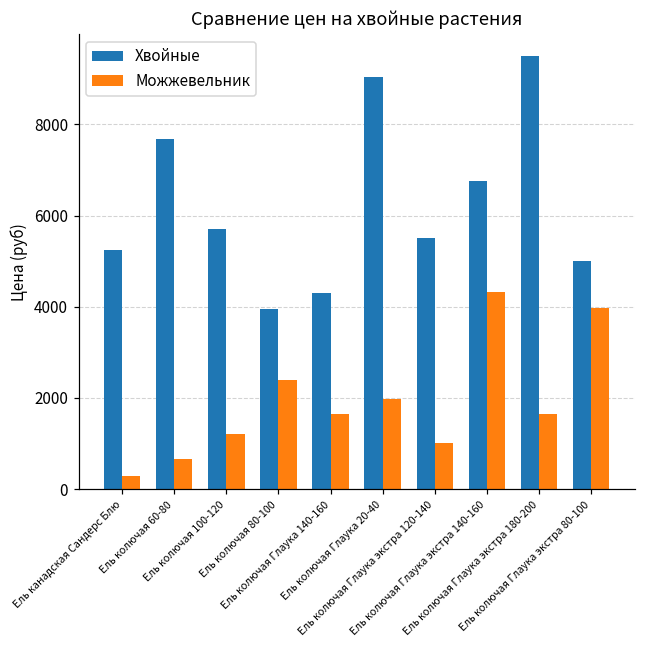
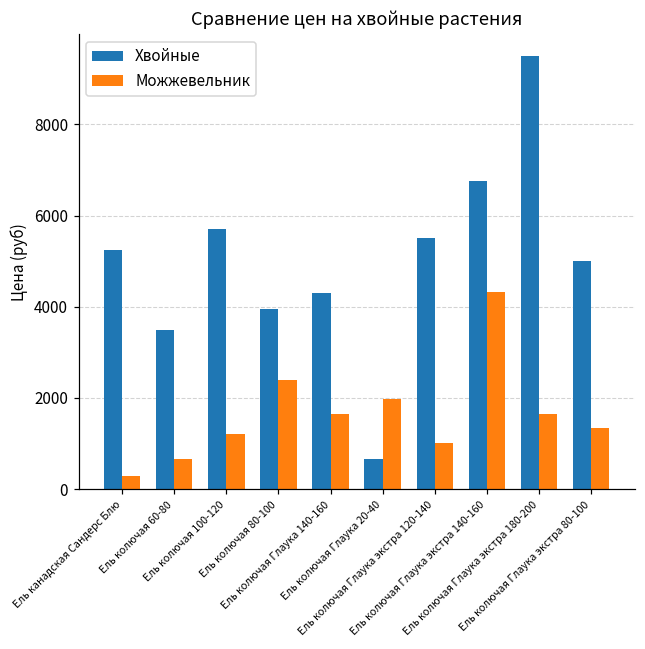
Хвойные, Ель колючая 60-80: 7700 -> 3500
Хвойные, Ель колючая Глаука 20-40: 9100 -> 700
Можжевельник, Ель колючая Глаука экстра 80-100: 4000 -> 1400
